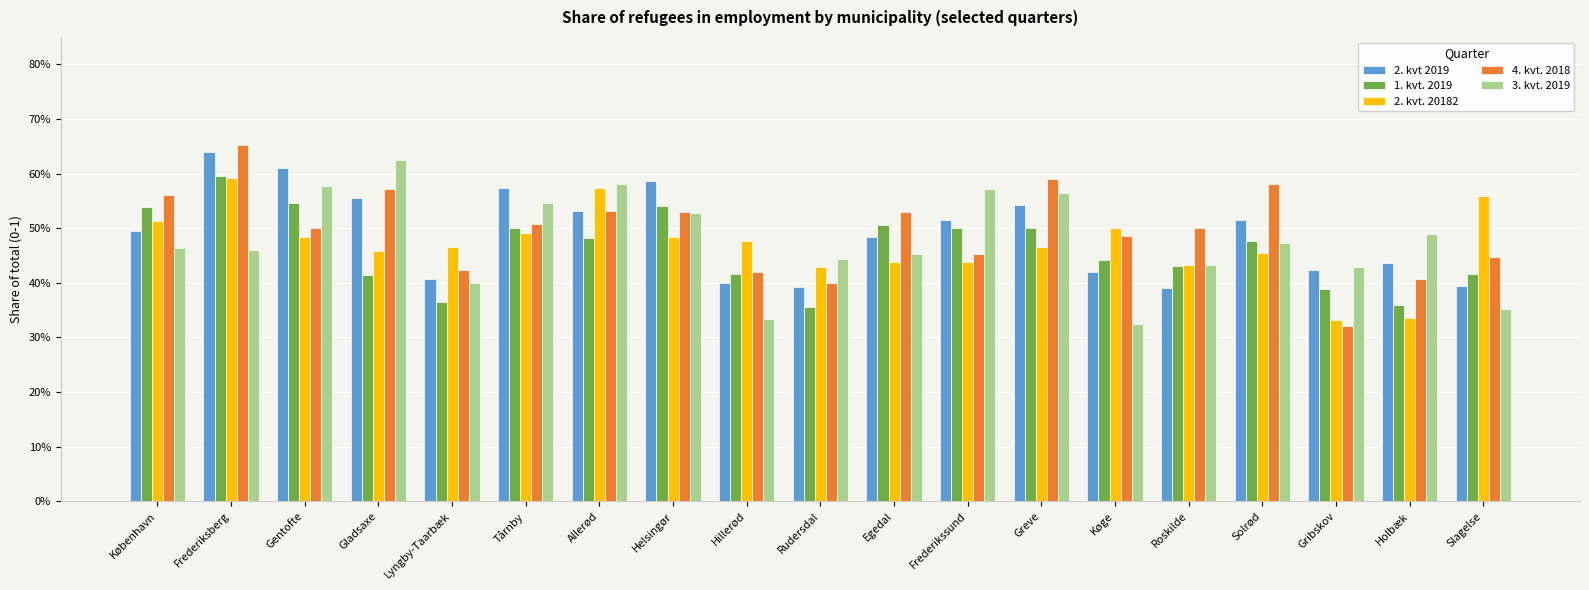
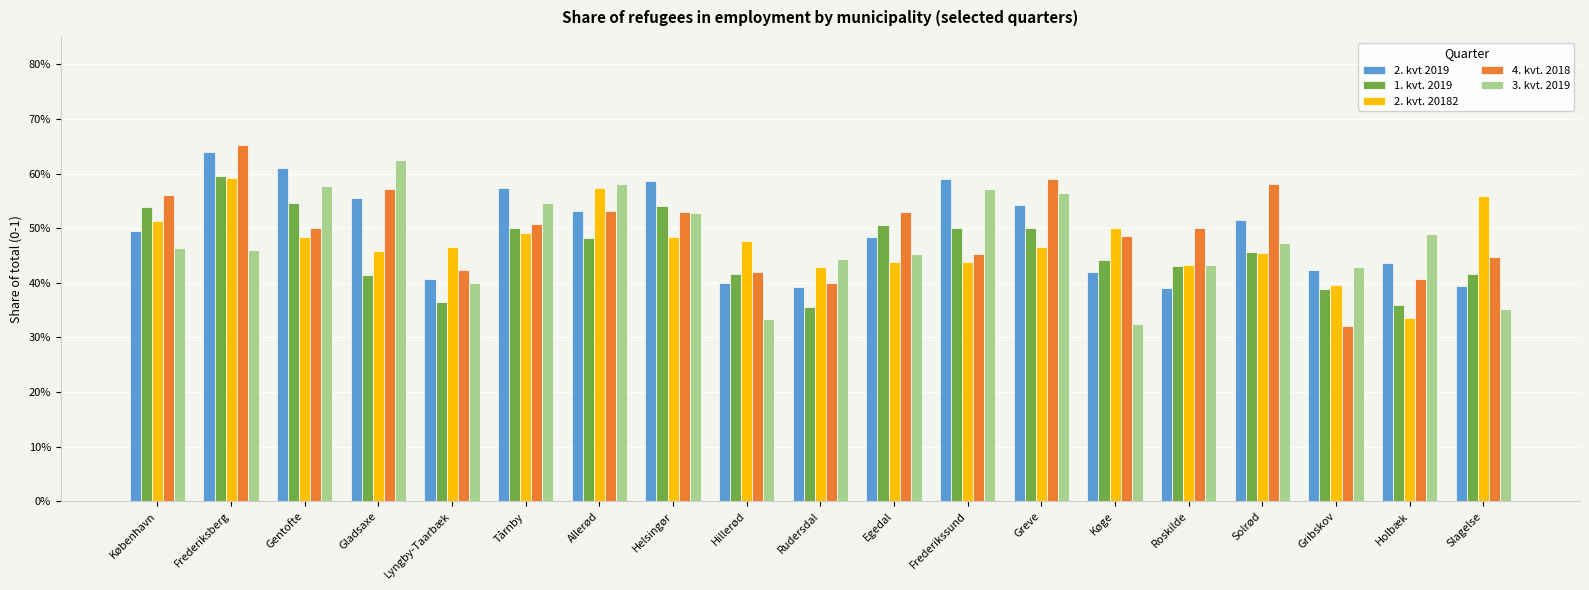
2. kvt 2019, Frederikssund: 52% -> 59%
1. kvt. 2019, Solrød: 48% -> 46%
2. kvt. 20182, Gribskov: 33% -> 40%
